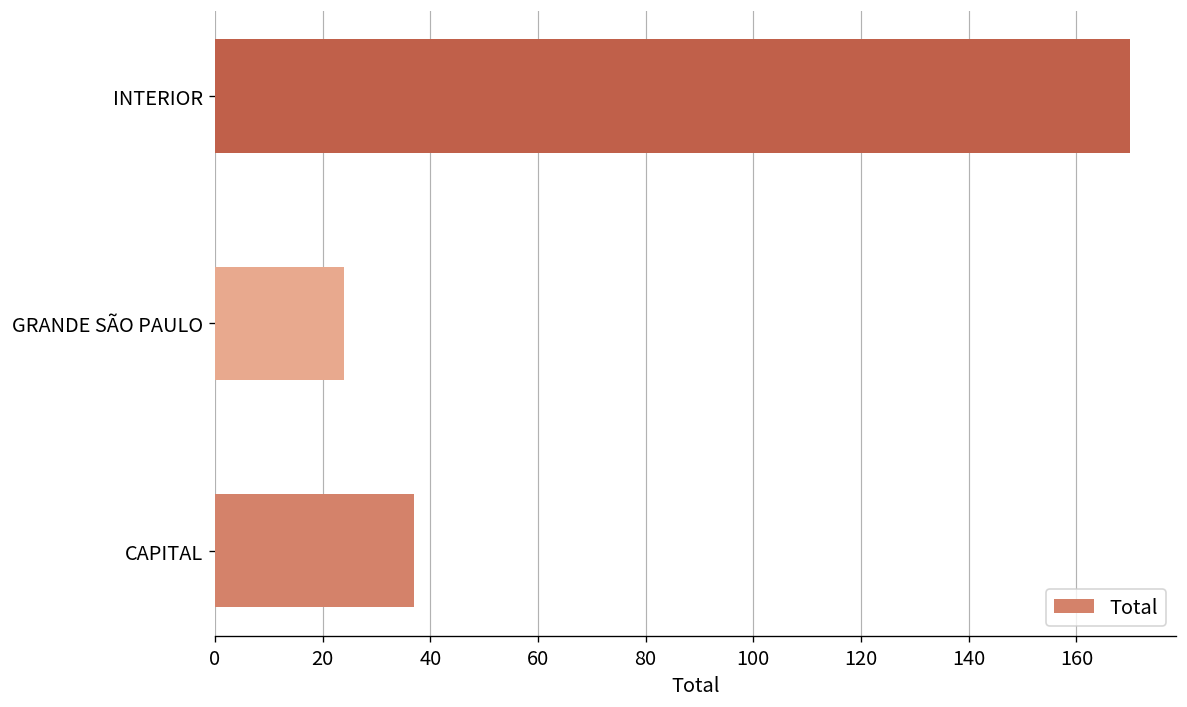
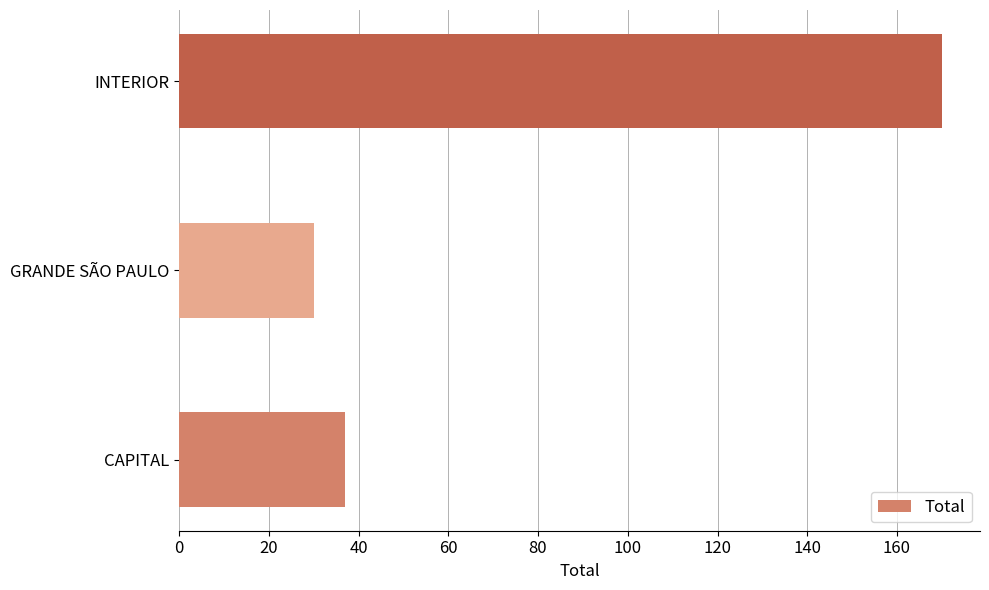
GRANDE SÃO PAULO: 24 -> 30
